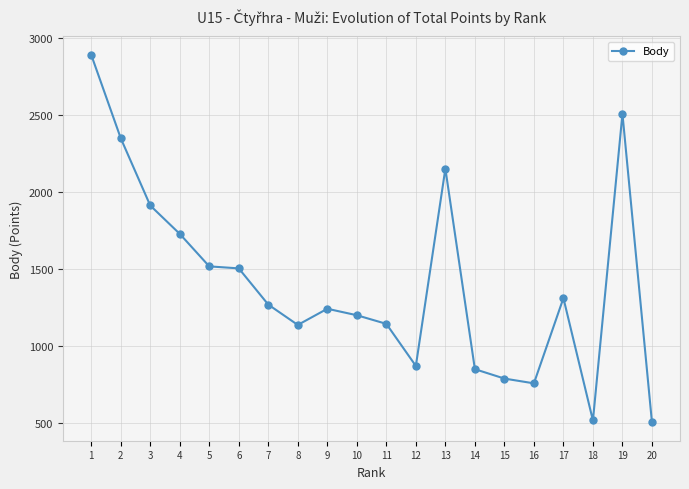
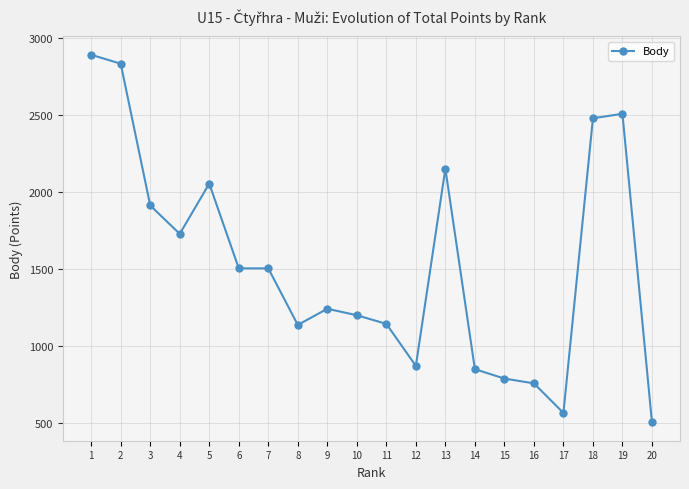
2: 2350 -> 2830
5: 1520 -> 2050
7: 1270 -> 1500
17: 1310 -> 570
18: 520 -> 2480
